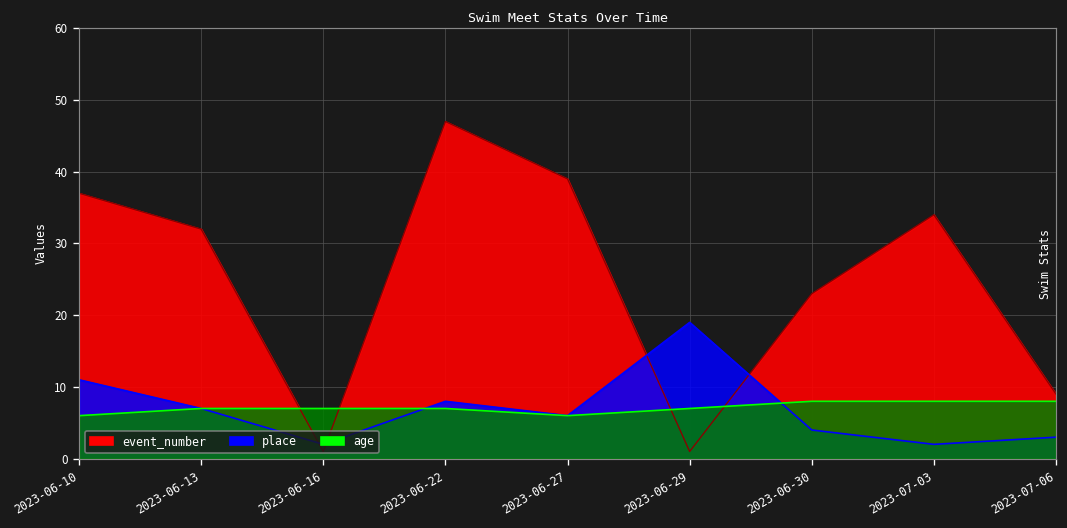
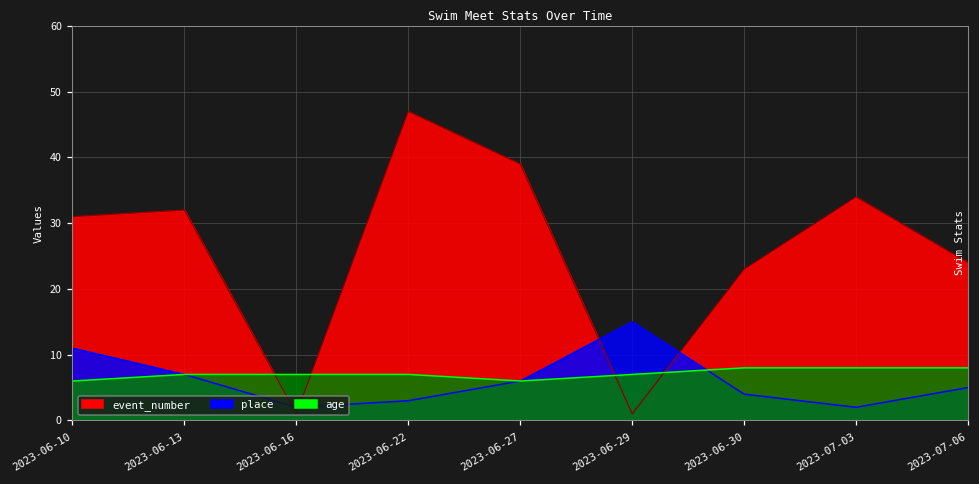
event_number, 2023-06-10: 37 -> 31
place, 2023-06-22: 8 -> 3
place, 2023-06-29: 19 -> 15
event_number, 2023-07-06: 9 -> 24
place, 2023-07-06: 3 -> 5
